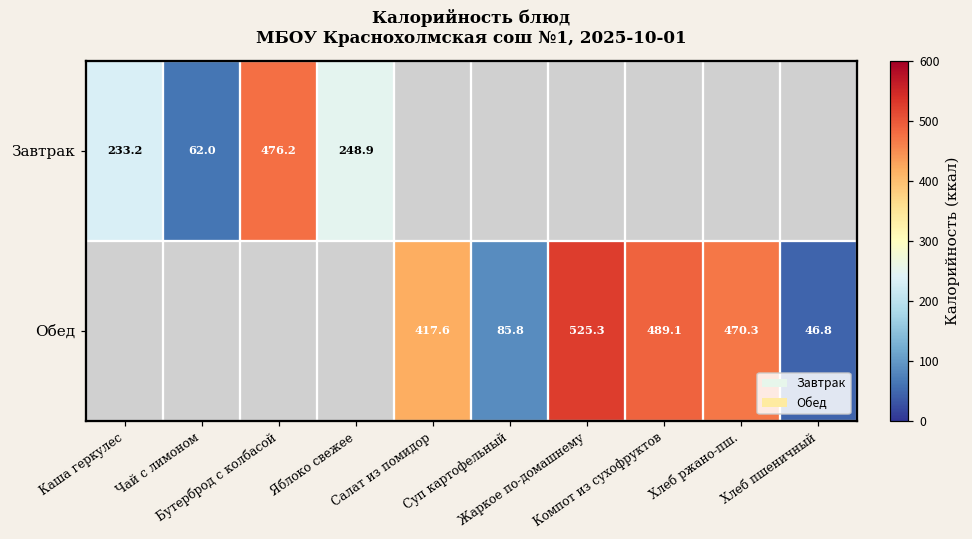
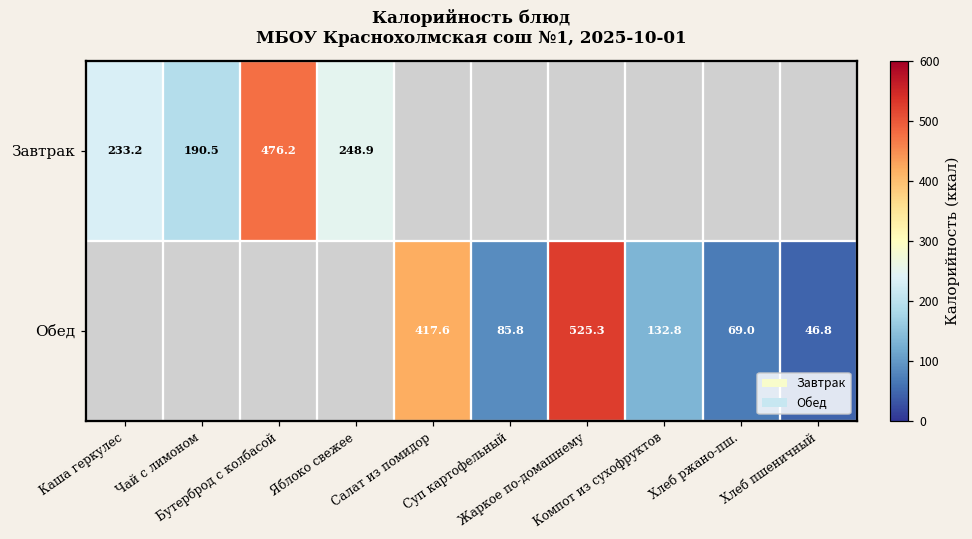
Завтрак, Чай с лимоном: 62.0 -> 190.5
Обед, Компот из сухофруктов: 489.1 -> 132.8
Обед, Хлеб ржано-пш.: 470.3 -> 69.0
